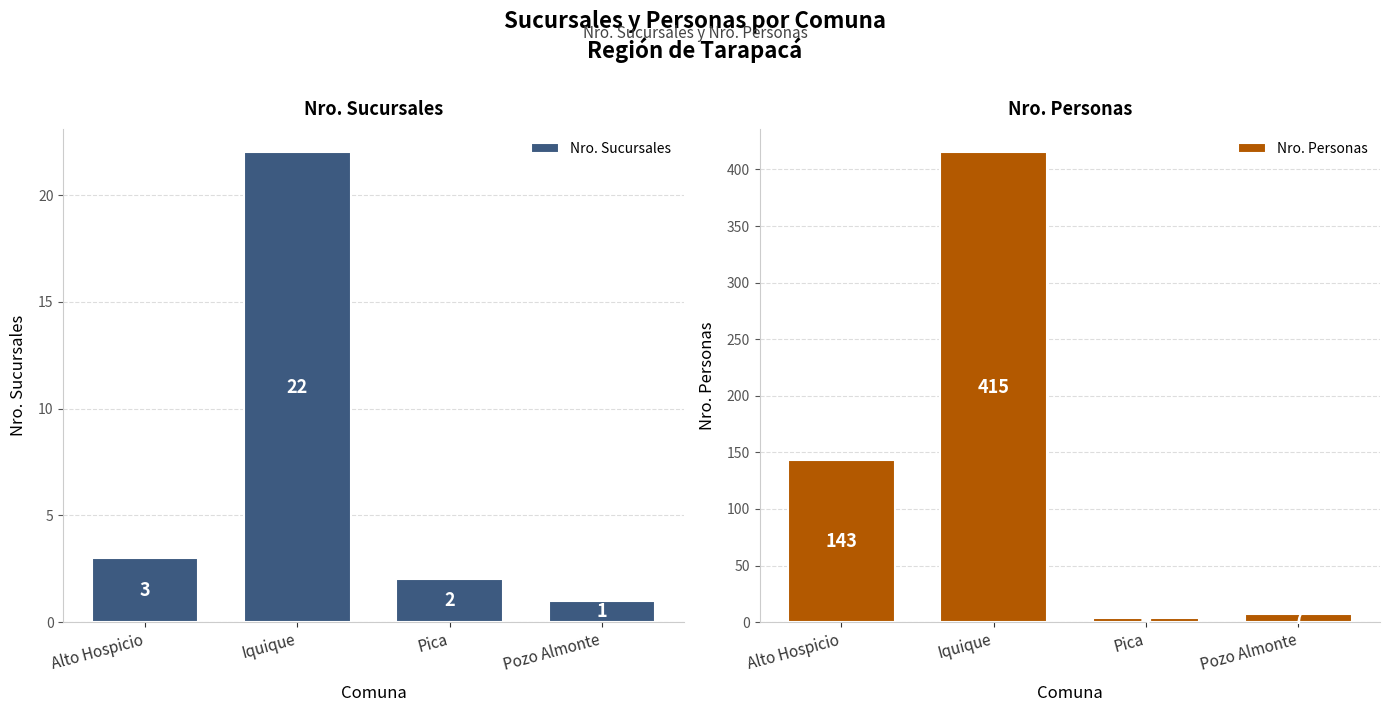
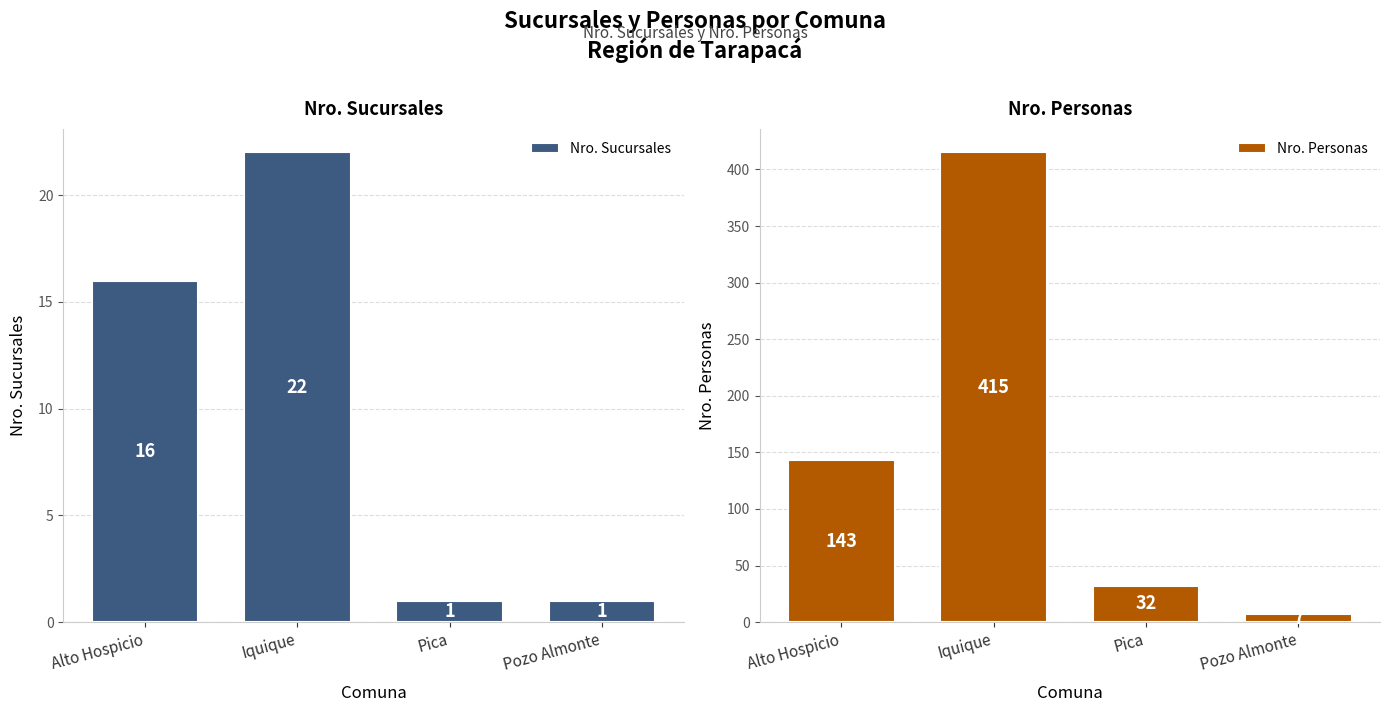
Nro. Sucursales, Alto Hospicio: 3 -> 16
Nro. Sucursales, Pica: 2 -> 1
Nro. Personas, Pica: 4 -> 32
